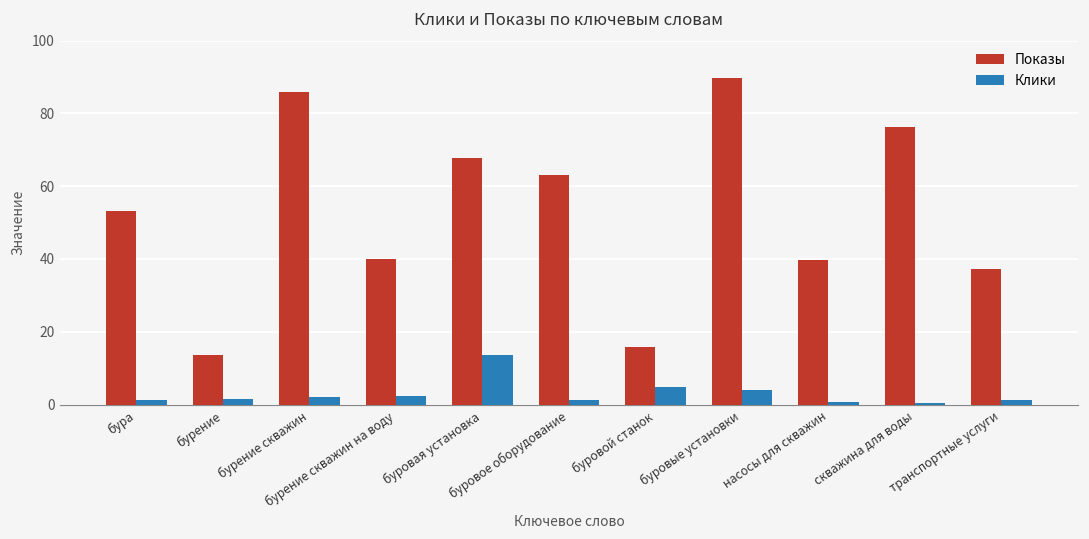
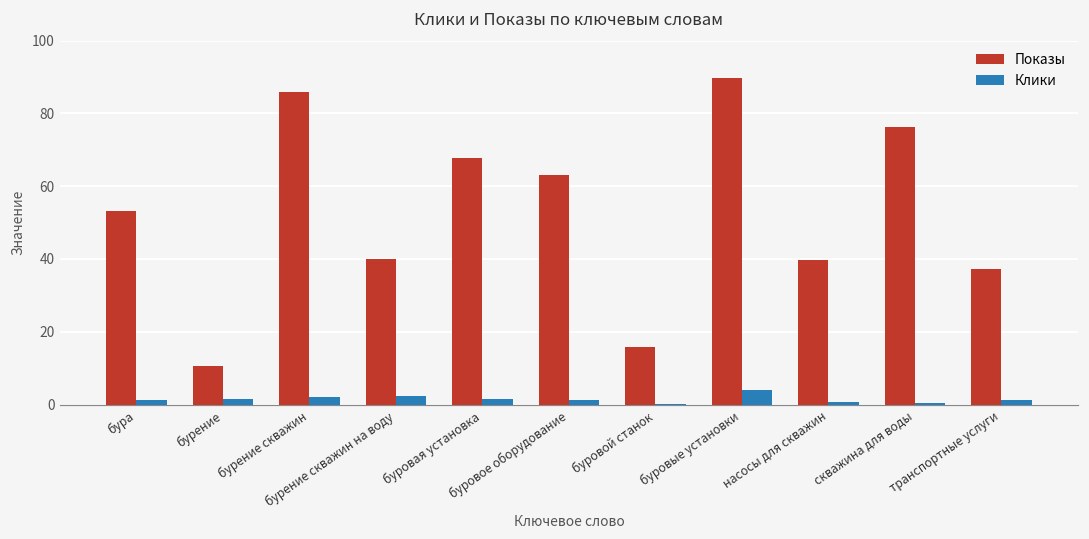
Показы, бурение: 13 -> 10
Клики, буровая установка: 14 -> 2
Клики, буровой станок: 5 -> 0
